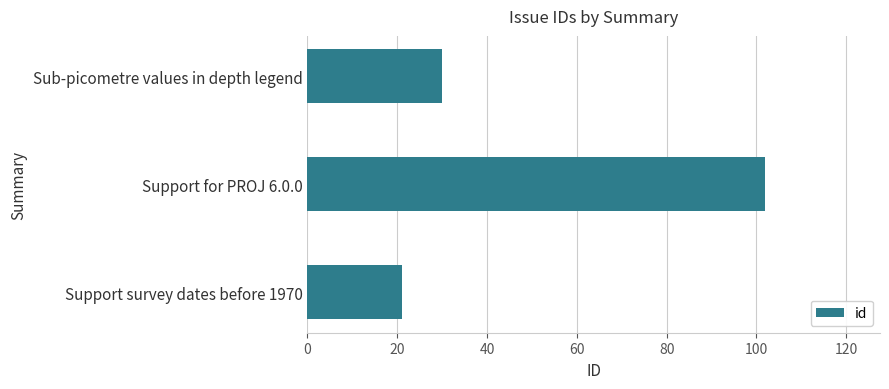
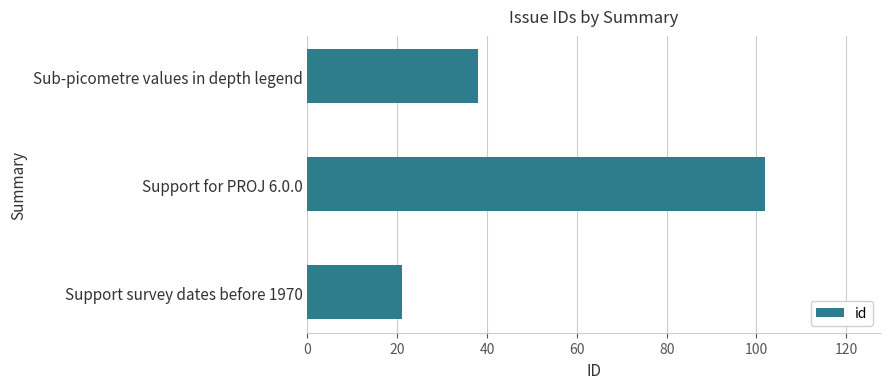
Sub-picometre values in depth legend: 30 -> 38
